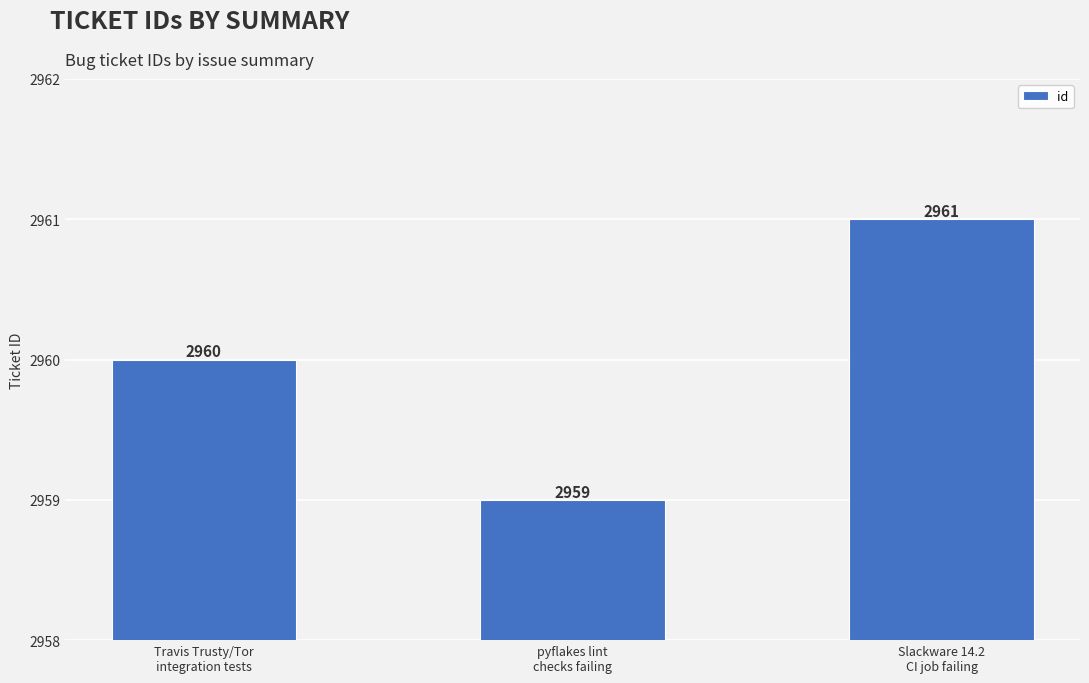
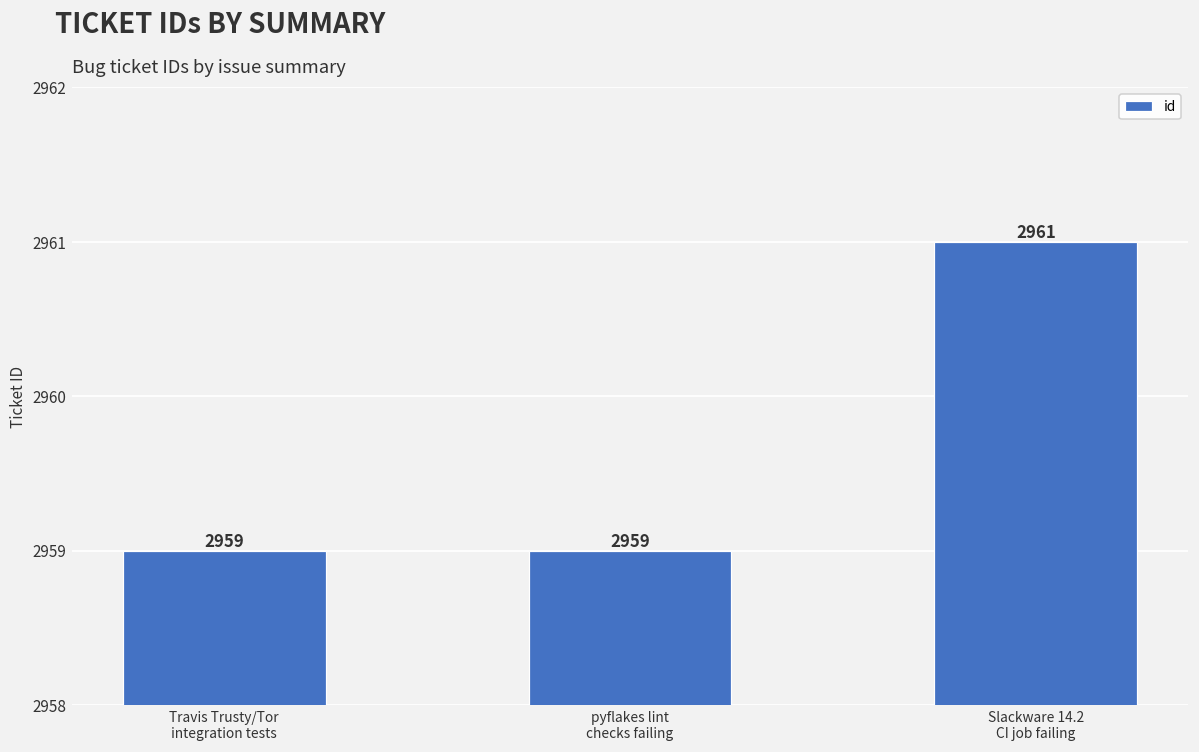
Travis Trusty/Tor integration tests: 2960 -> 2959
